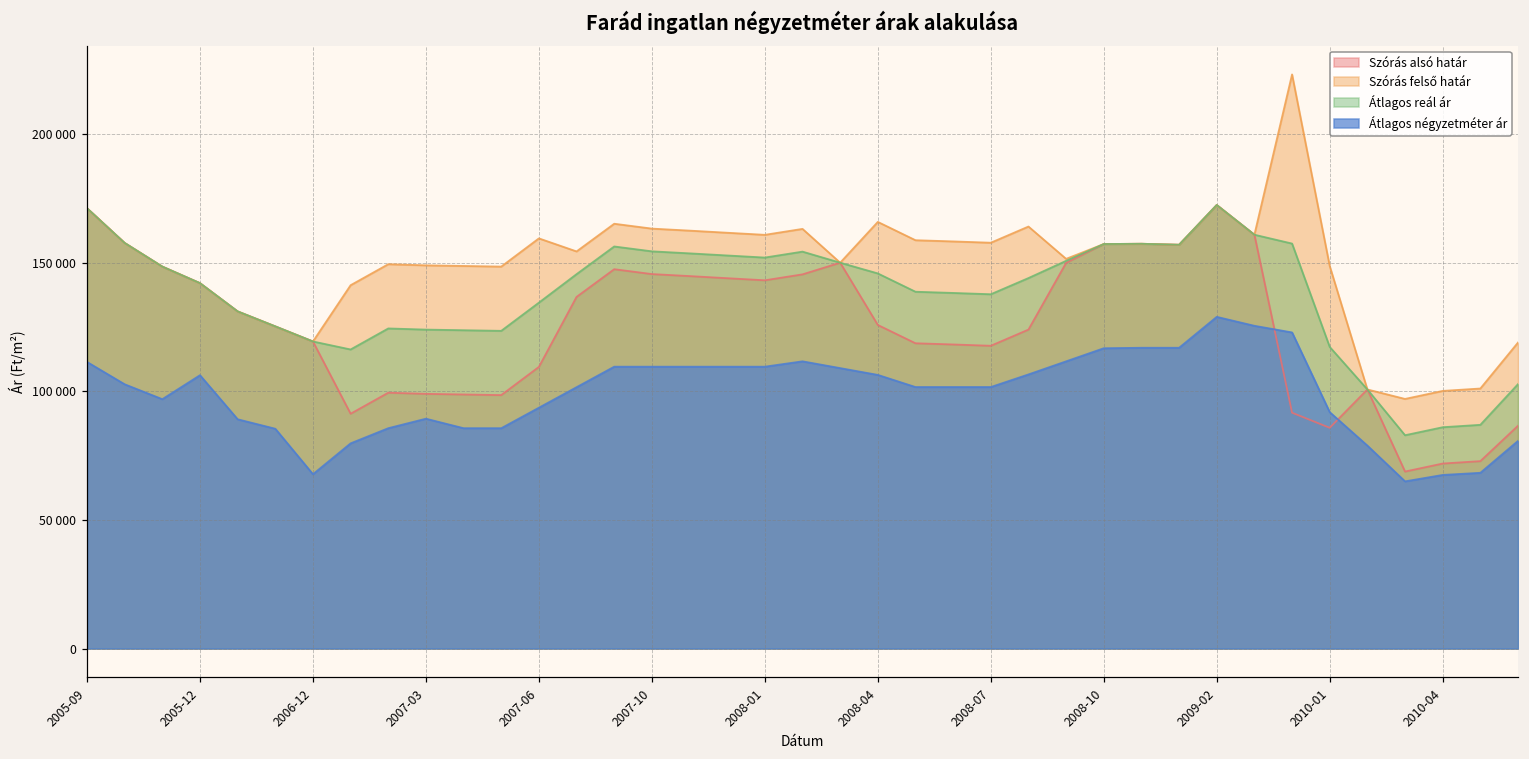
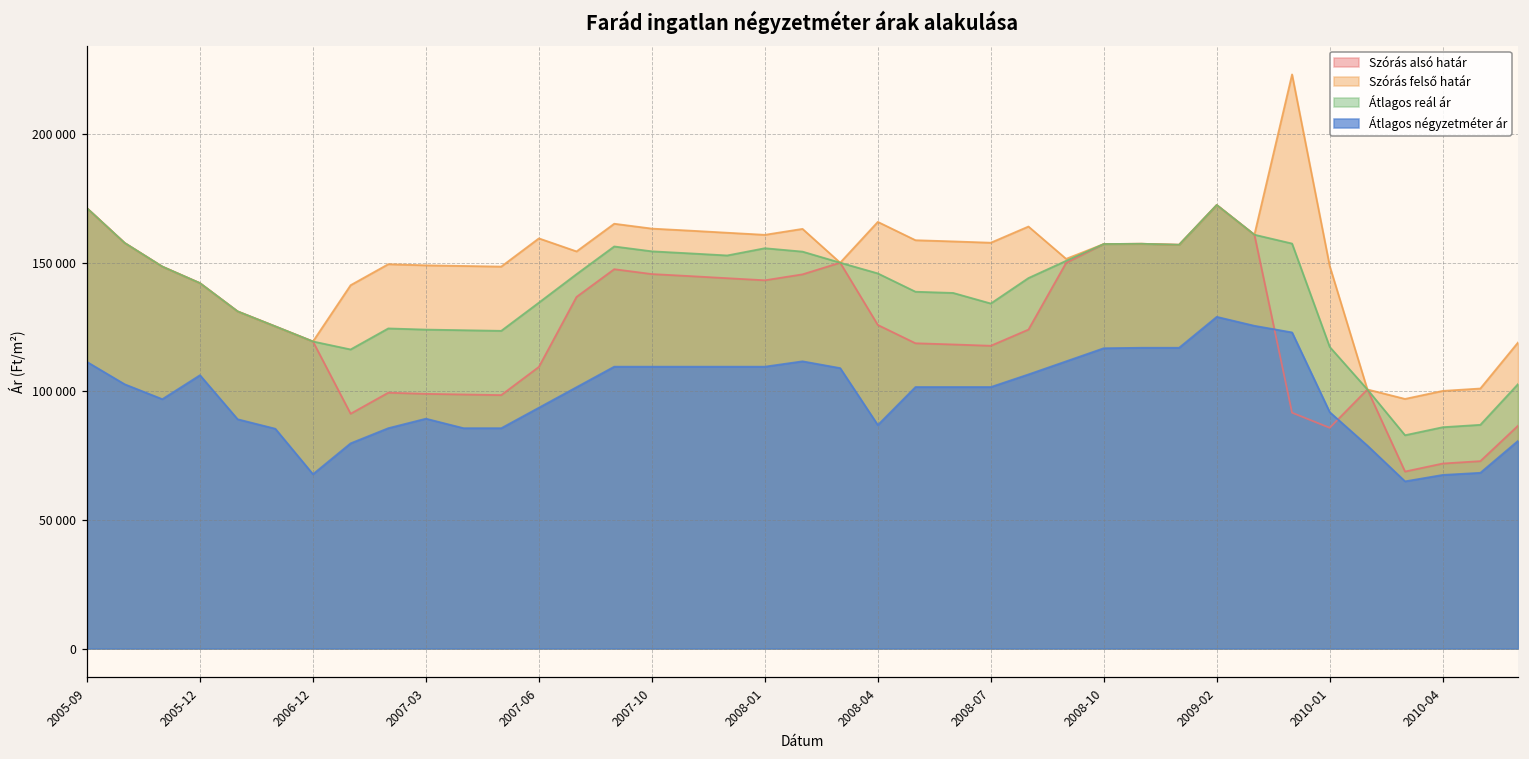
Átlagos reál ár, 2008-01: 152000 -> 156000
Átlagos négyzetméter ár, 2008-04: 106000 -> 87000
Átlagos reál ár, 2008-07: 138000 -> 134000
